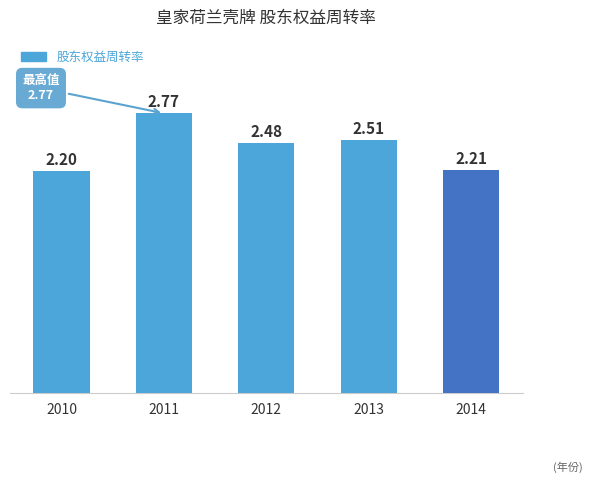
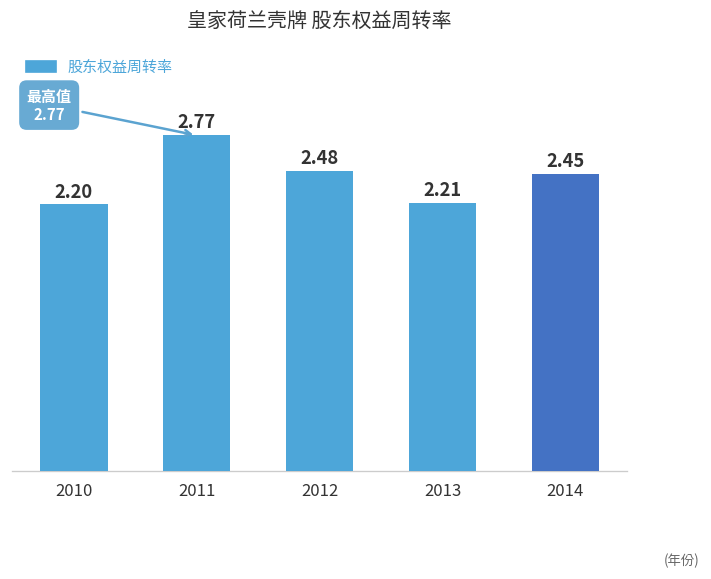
2013: 2.51 -> 2.21
2014: 2.21 -> 2.45
